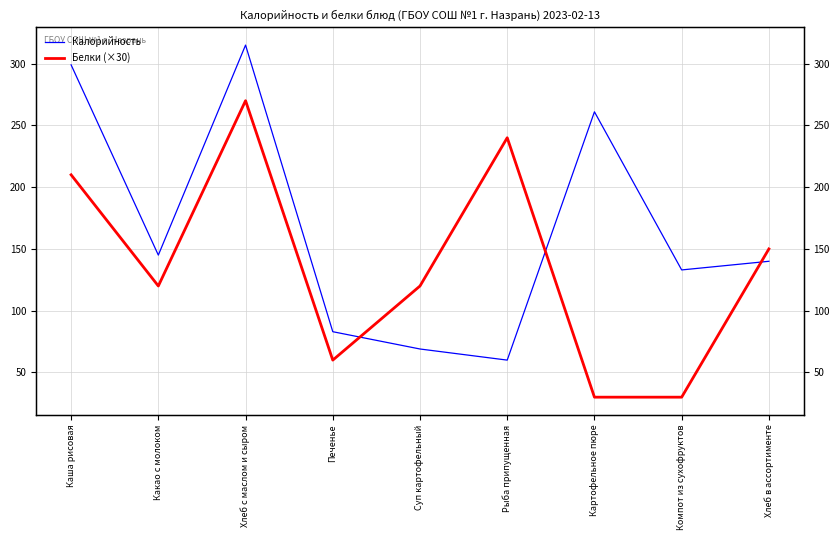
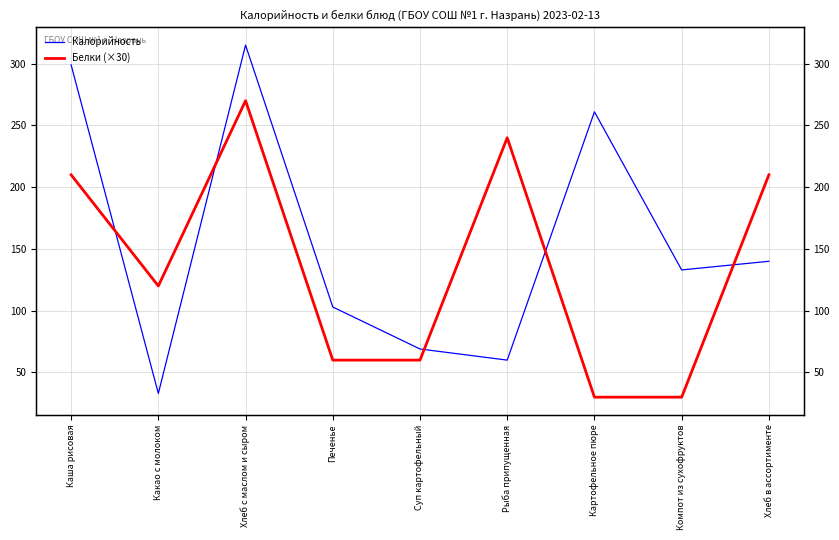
Калорийность, Какао с молоком: 145 -> 33
Калорийность, Печенье: 83 -> 103
Белки (×30), Суп картофельный: 120 -> 60
Белки (×30), Хлеб в ассортименте: 150 -> 210
